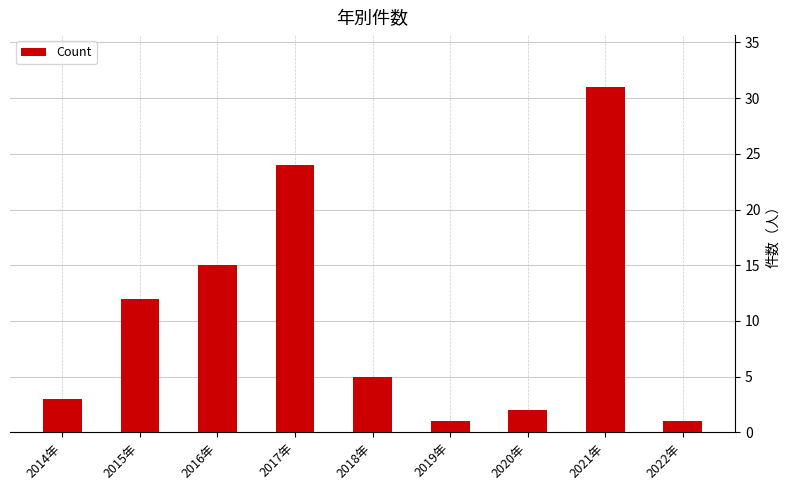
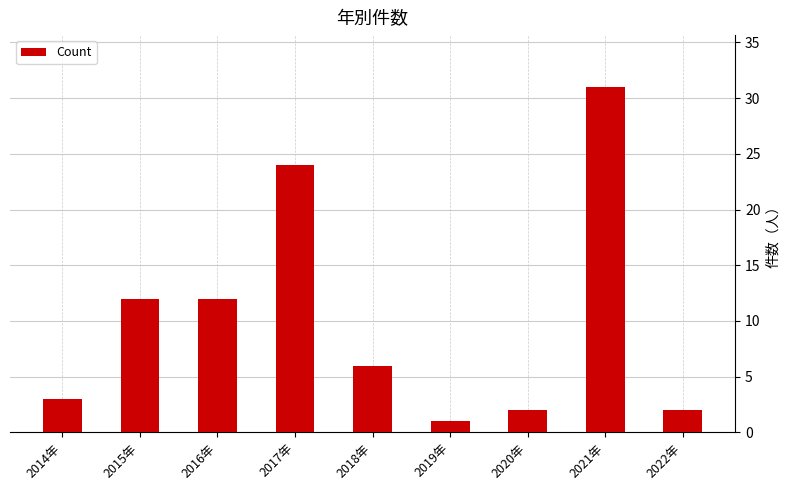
2016年: 15 -> 12
2018年: 5 -> 6
2022年: 1 -> 2
